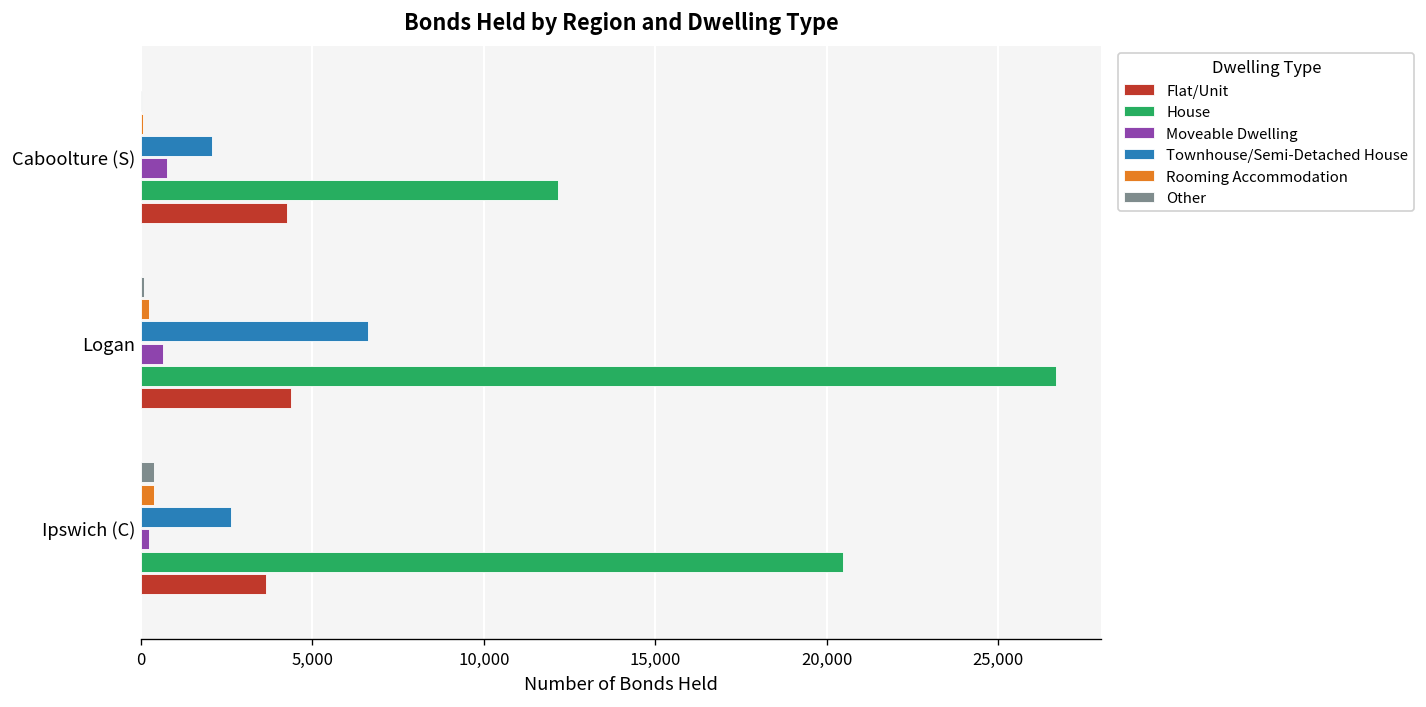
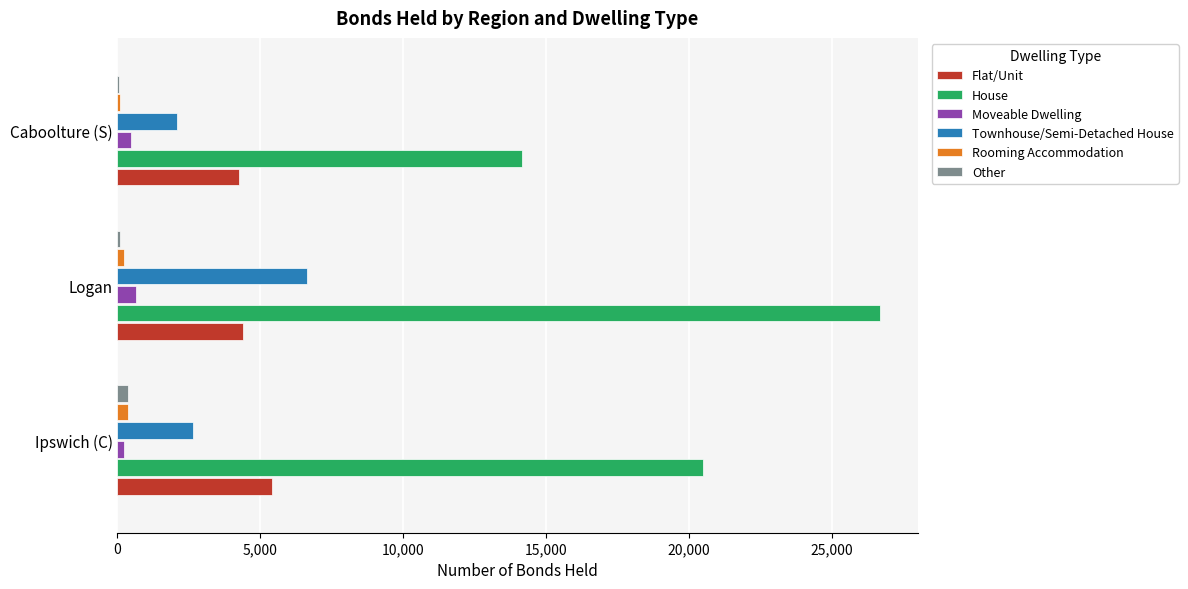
Moveable Dwelling, Caboolture (S): 700 -> 500
House, Caboolture (S): 12,200 -> 14,200
Flat/Unit, Ipswich (C): 3,700 -> 5,400
